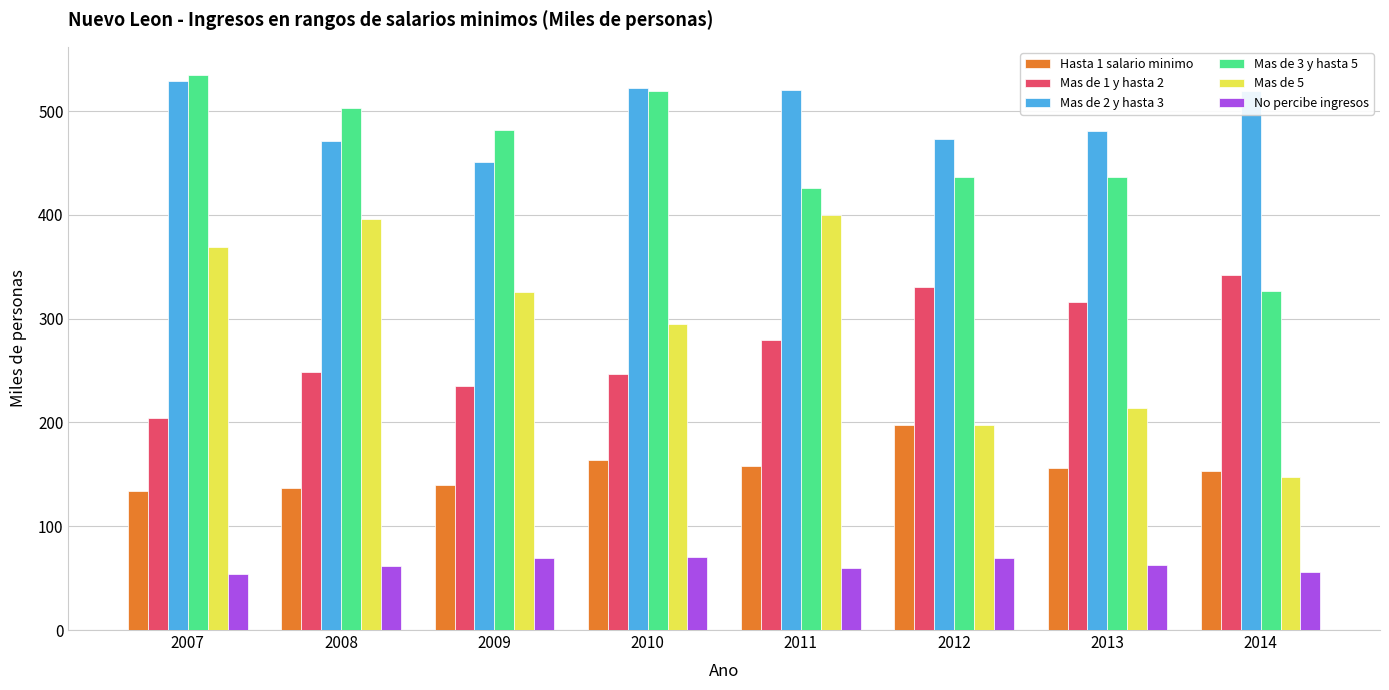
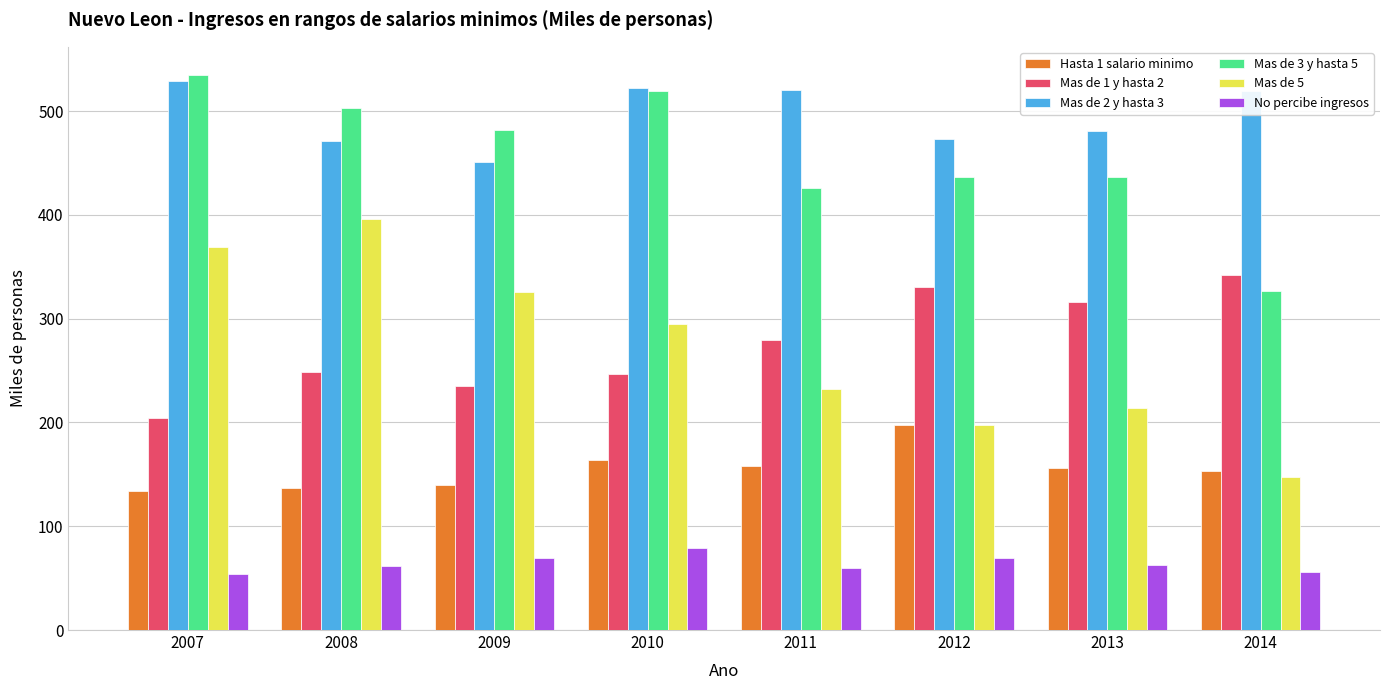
No percibe ingresos, 2010: 70 -> 79
Mas de 5, 2011: 400 -> 232
